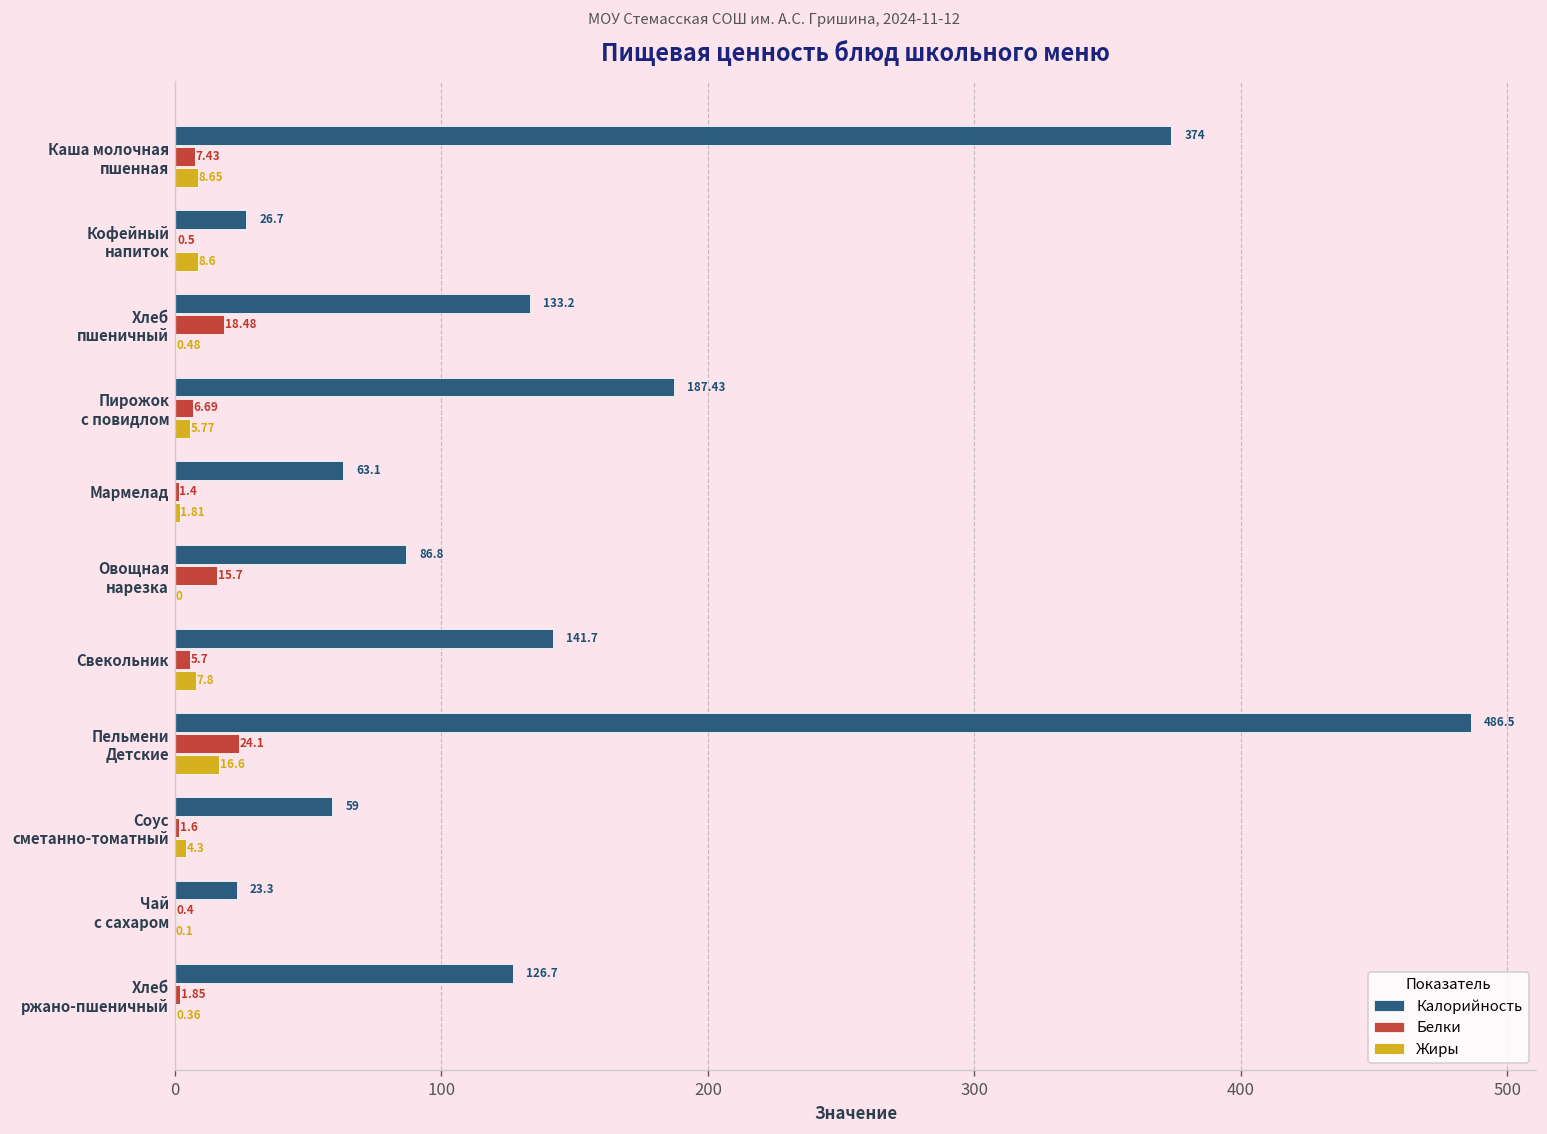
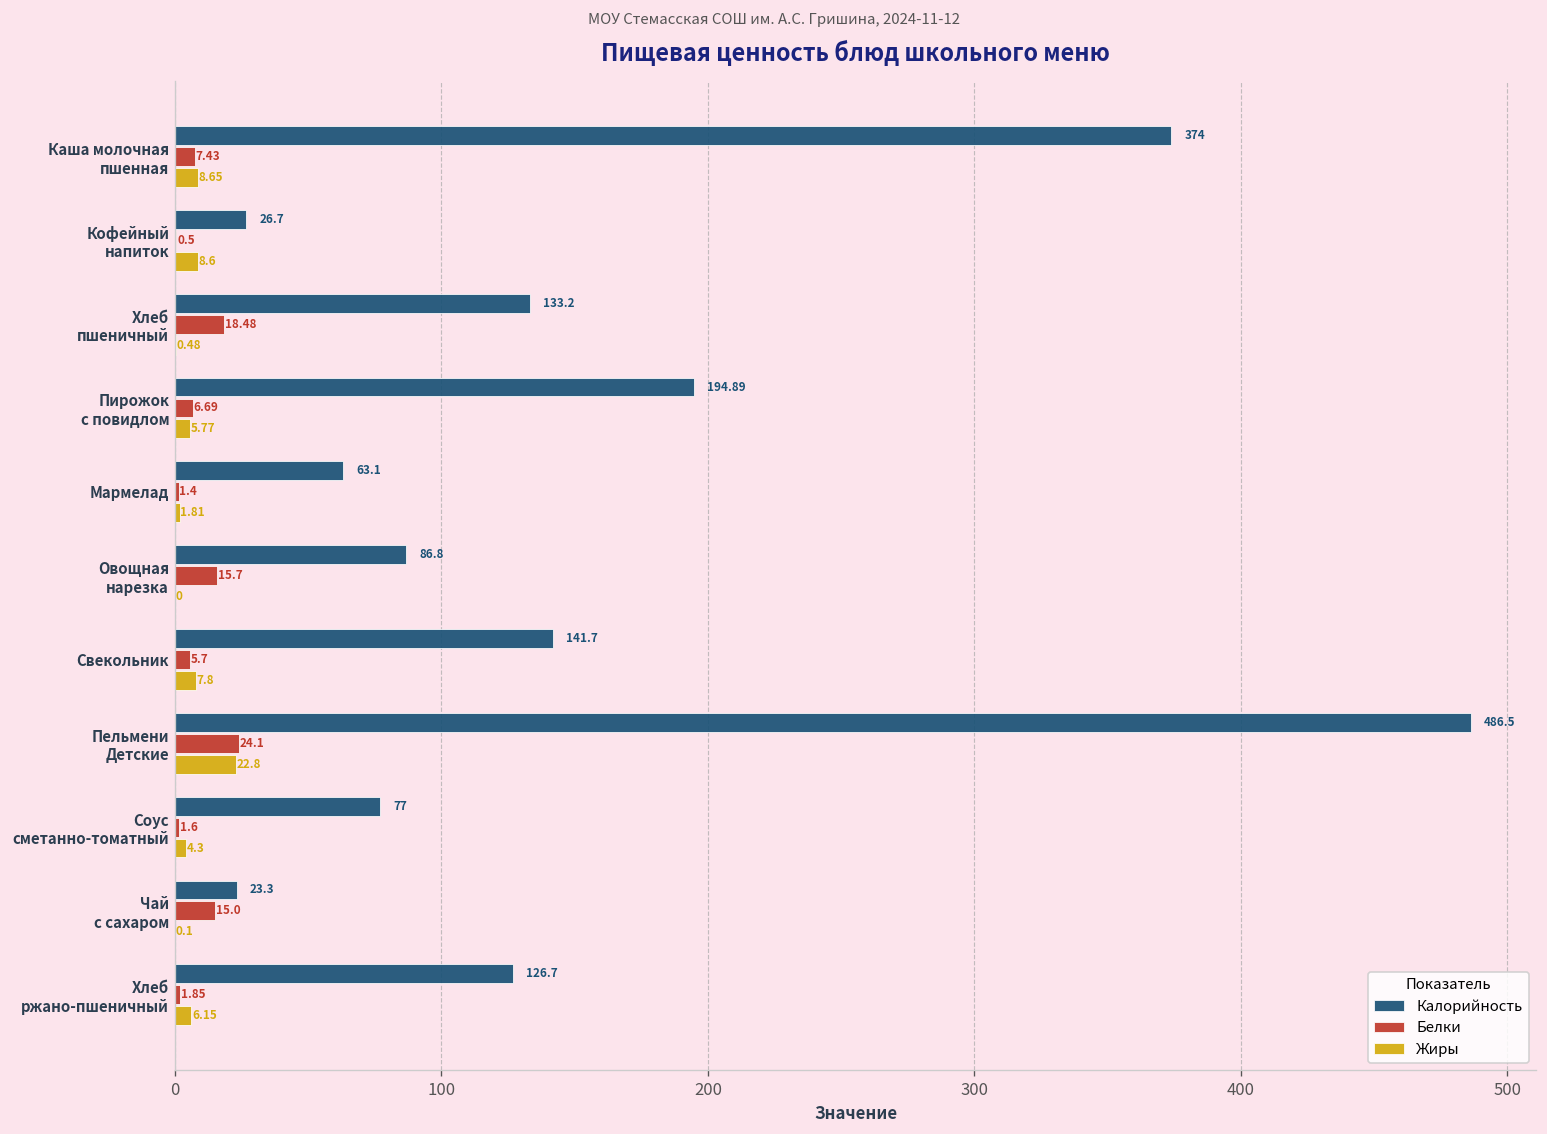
Калорийность, Пирожок с повидлом: 187.43 -> 194.89
Жиры, Пельмени Детские: 16.6 -> 22.8
Калорийность, Соус сметанно-томатный: 59 -> 77
Белки, Чай с сахаром: 0.4 -> 15.0
Жиры, Хлеб ржано-пшеничный: 0.36 -> 6.15
